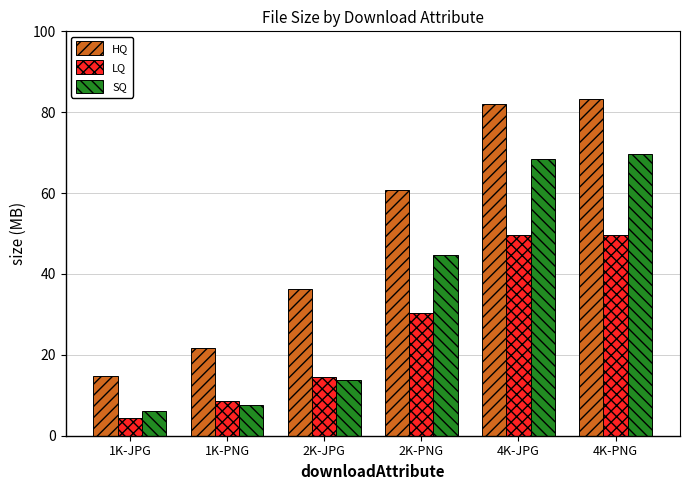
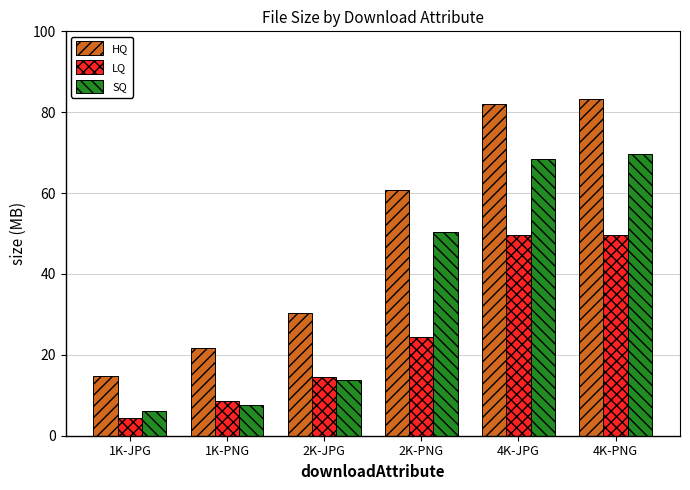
HQ, 2K-JPG: 36 -> 30
LQ, 2K-PNG: 30 -> 24
SQ, 2K-PNG: 45 -> 50
